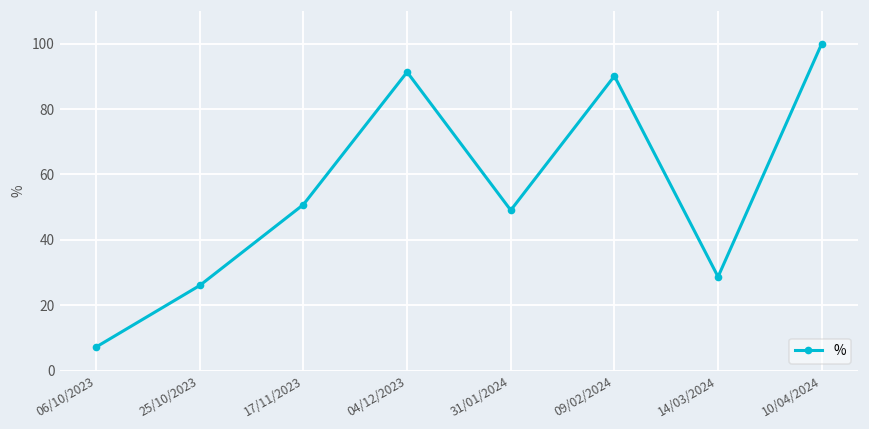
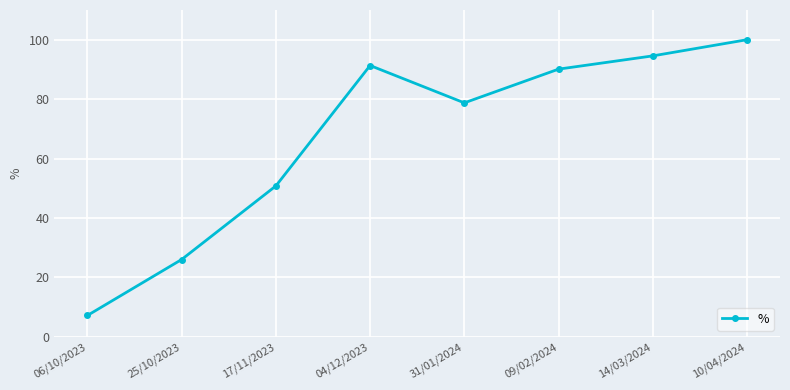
31/01/2024: 49 -> 79
14/03/2024: 29 -> 95
